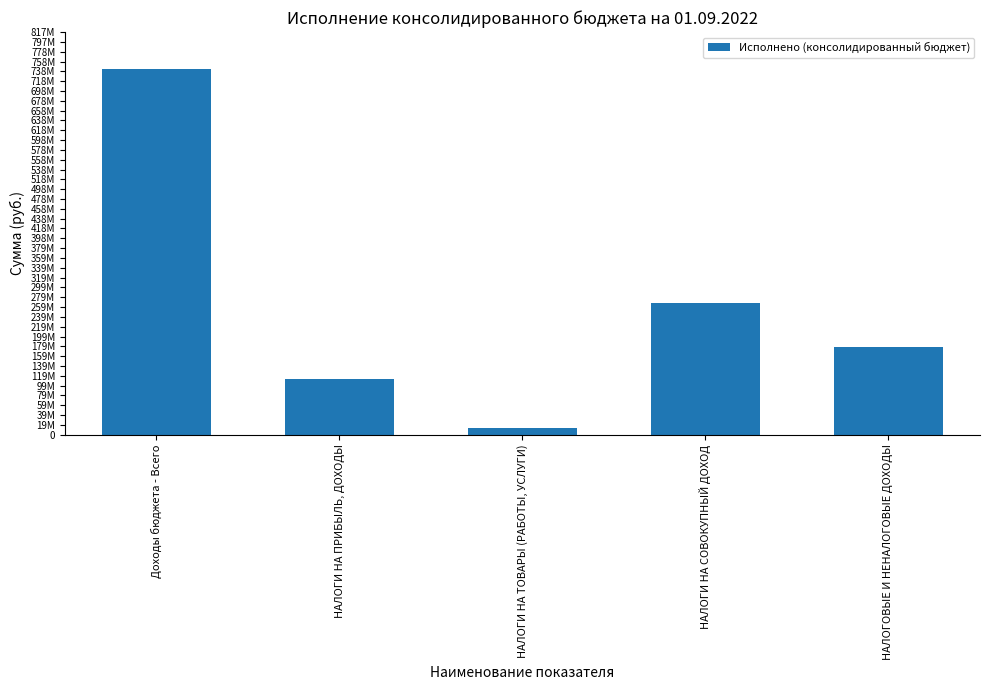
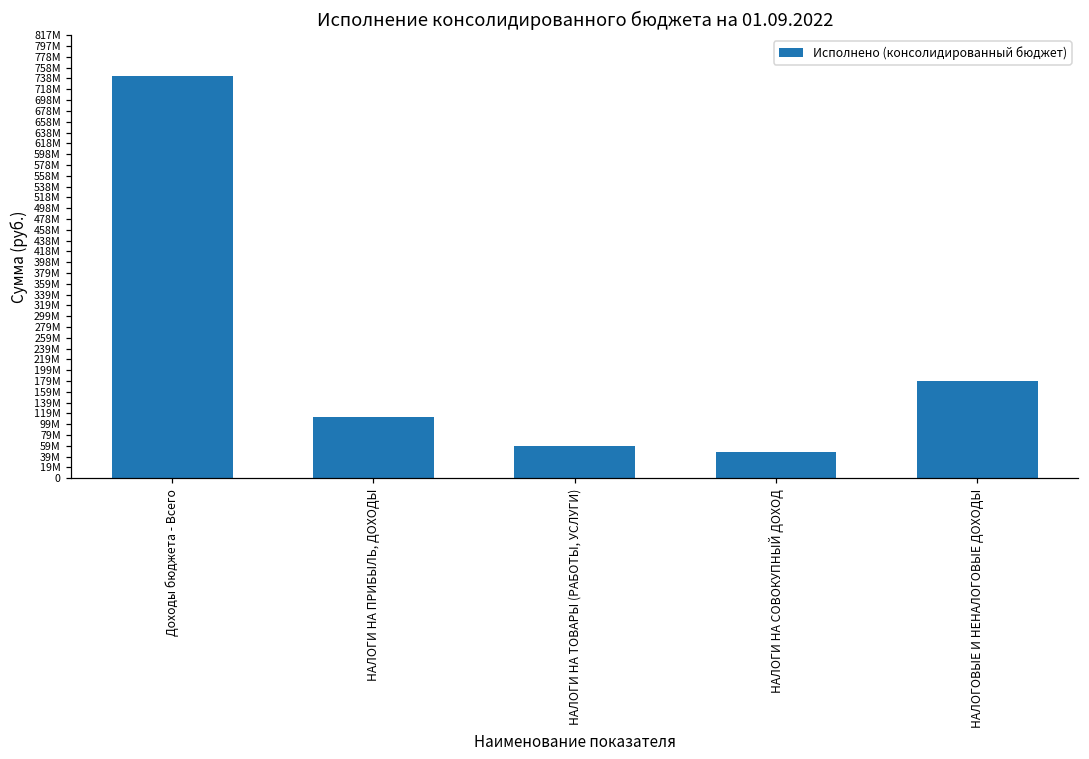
НАЛОГИ НА ТОВАРЫ (РАБОТЫ, УСЛУГИ): 10000000 -> 60000000
НАЛОГИ НА СОВОКУПНЫЙ ДОХОД: 270000000 -> 50000000
